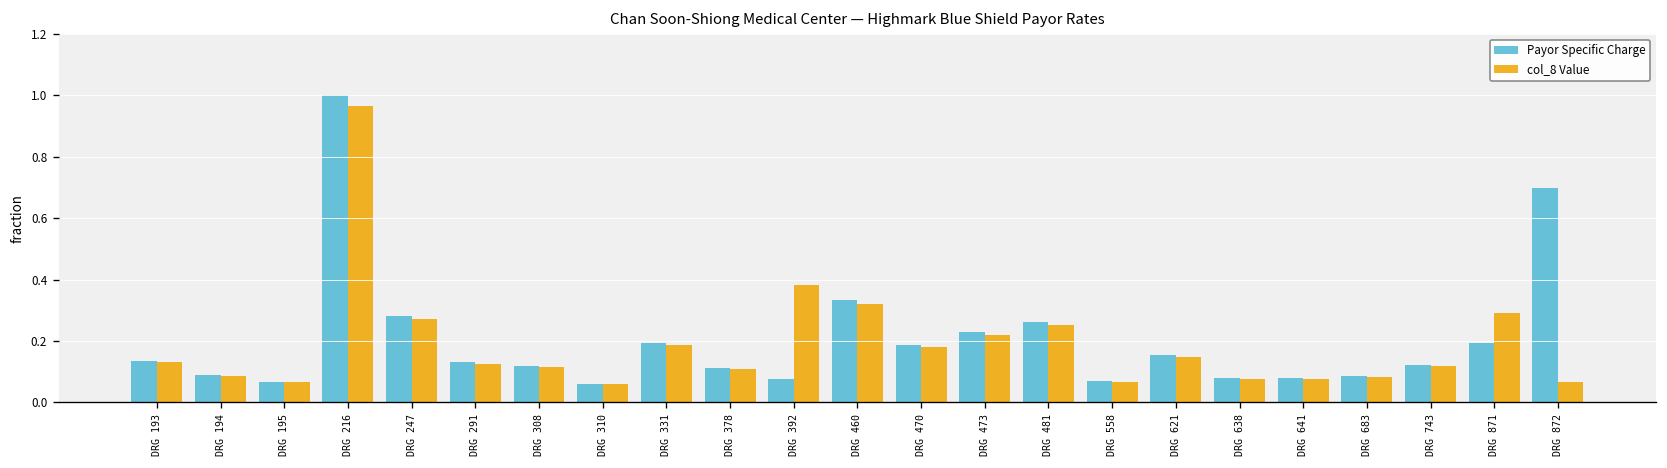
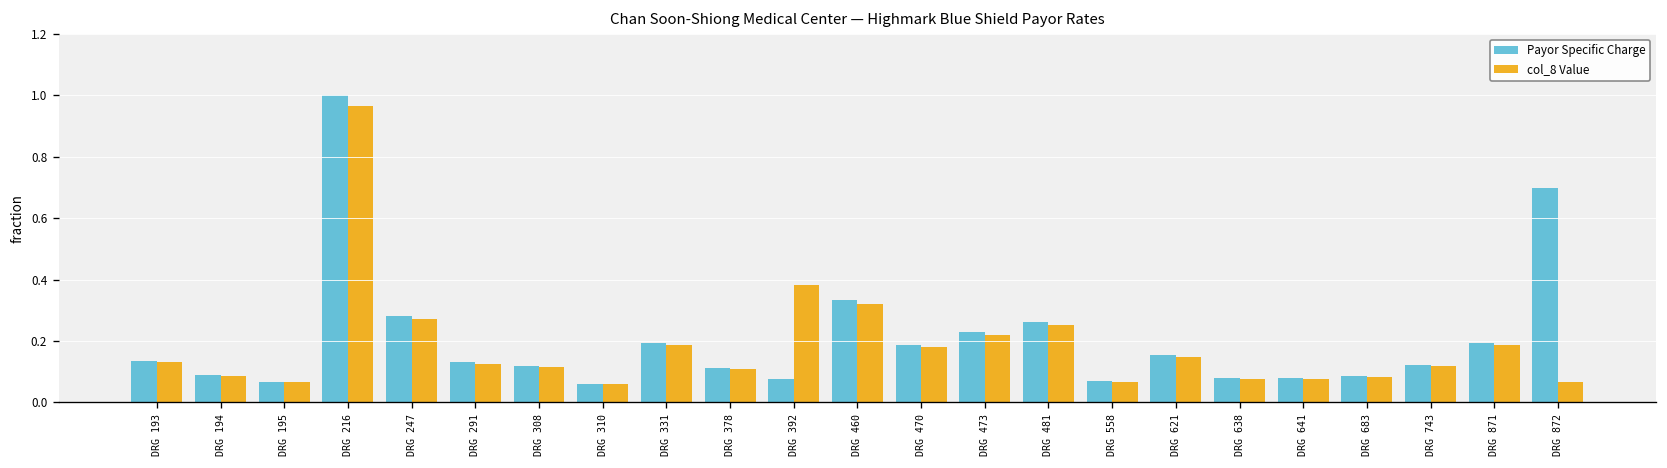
col_8 Value, DRG 871: 0.29 -> 0.19
